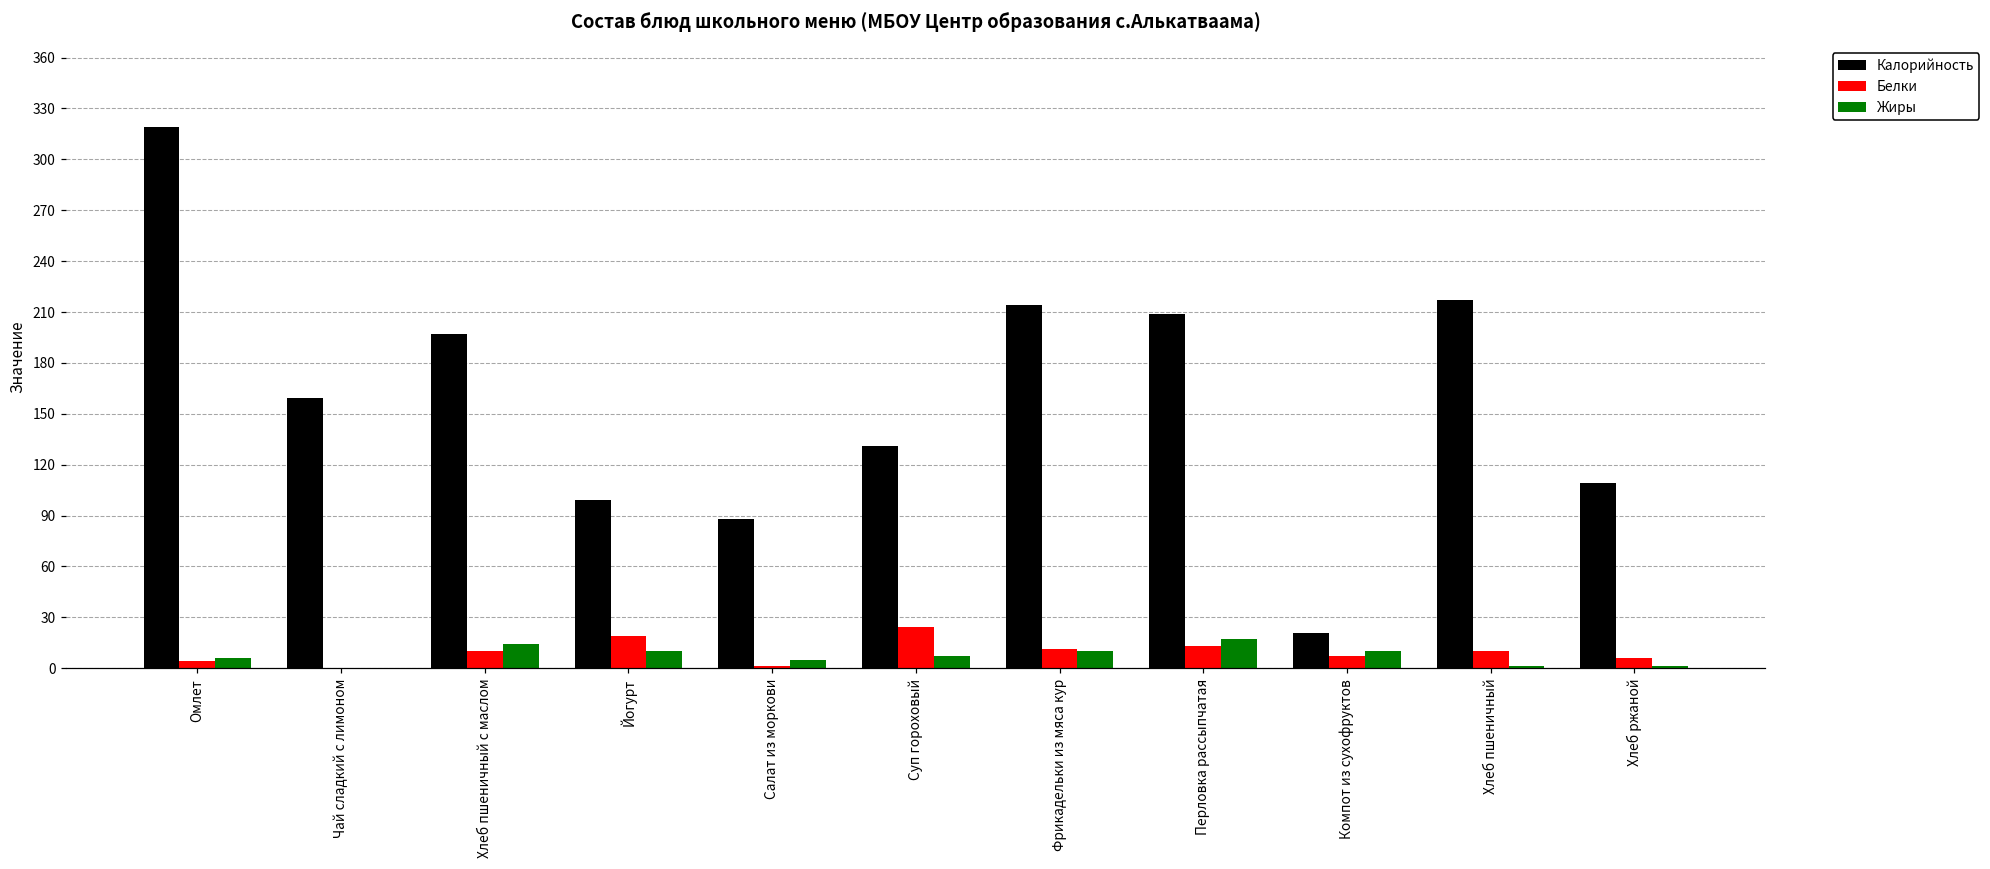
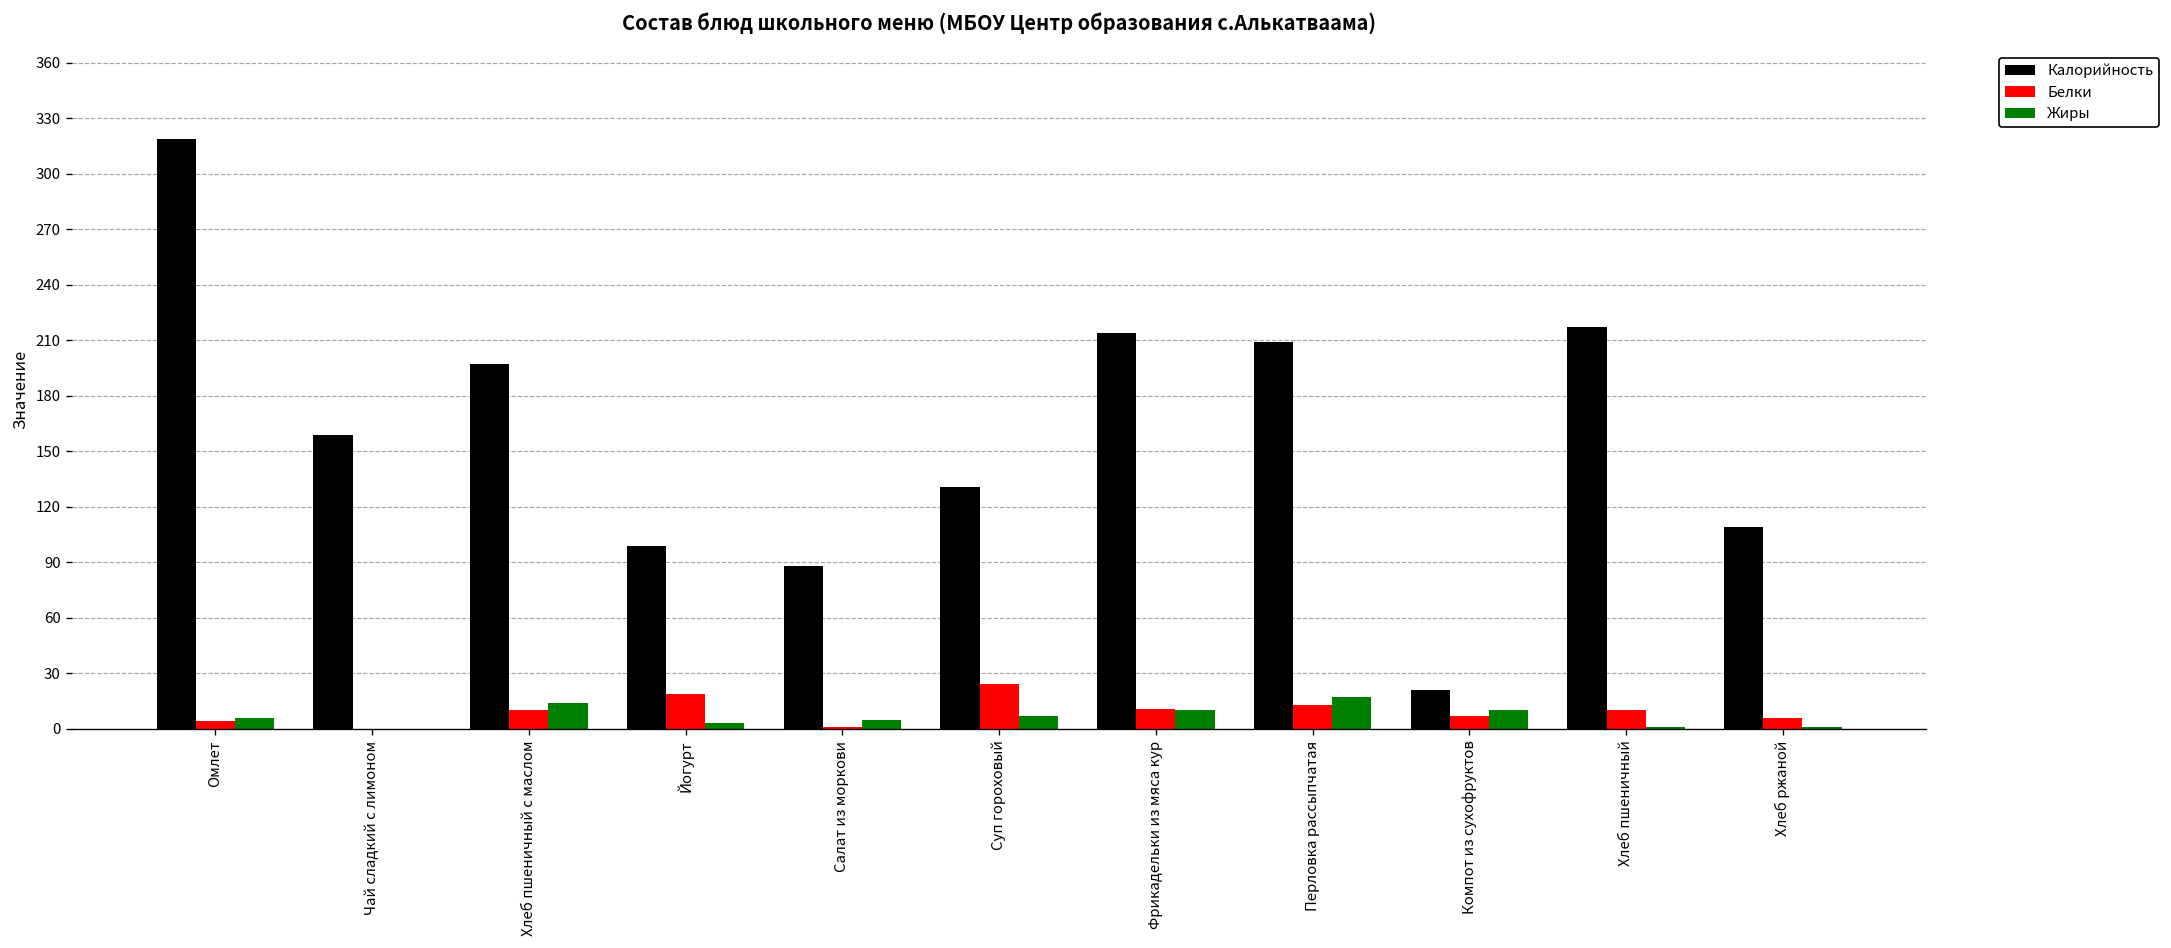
Жиры, Йогурт: 10 -> 3
